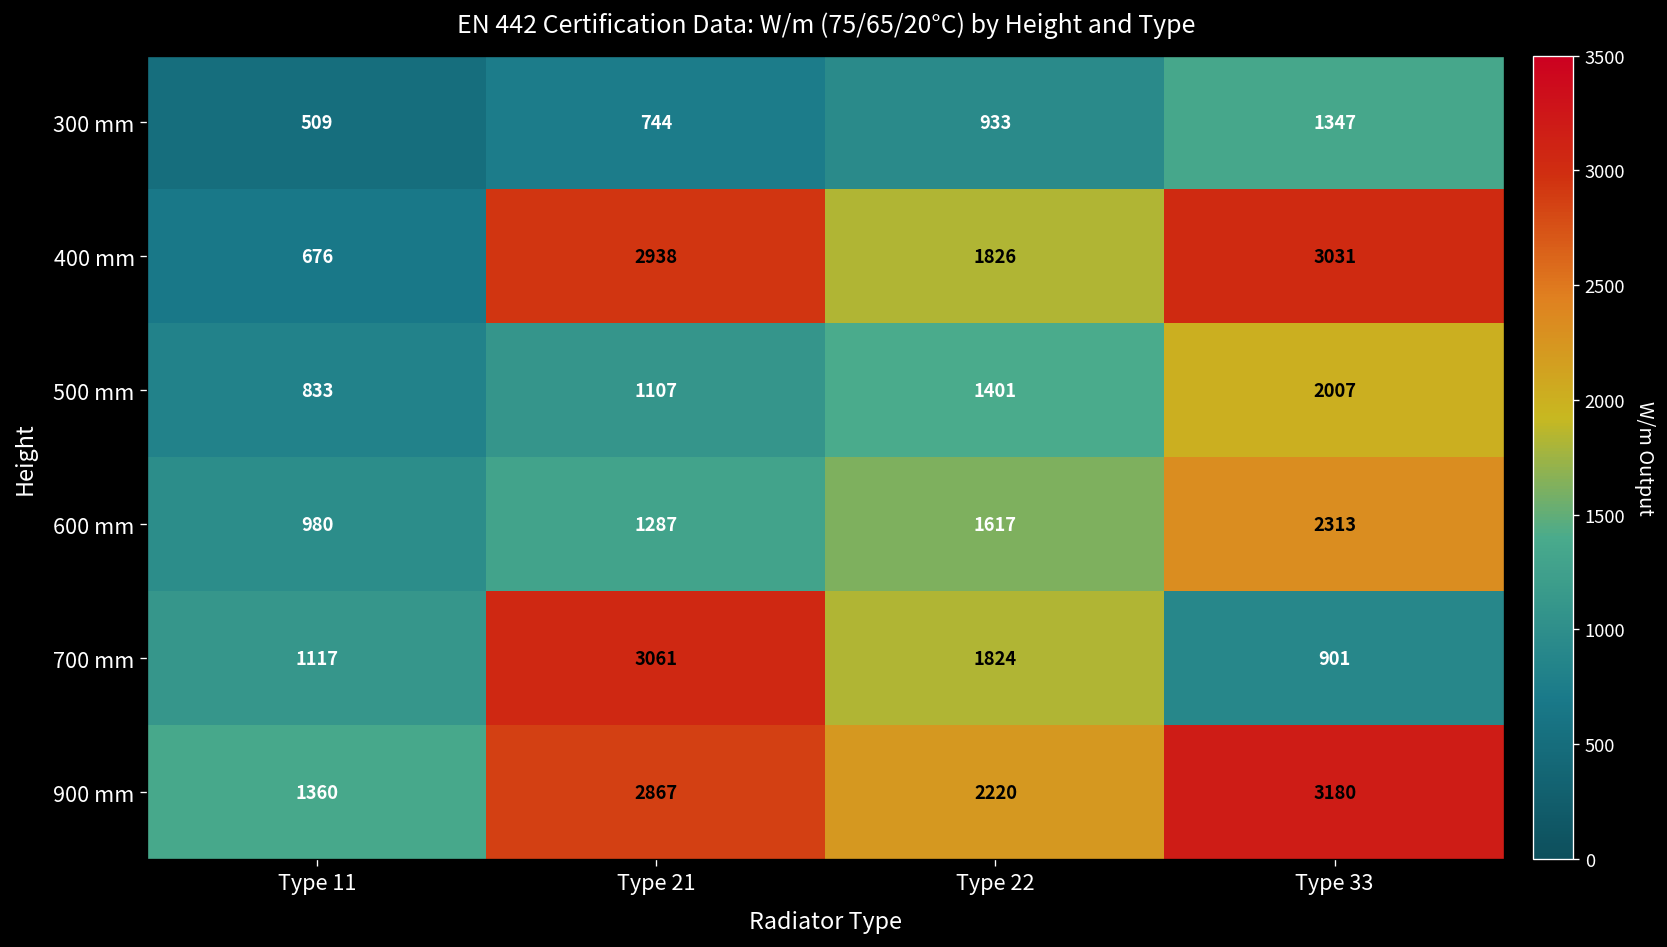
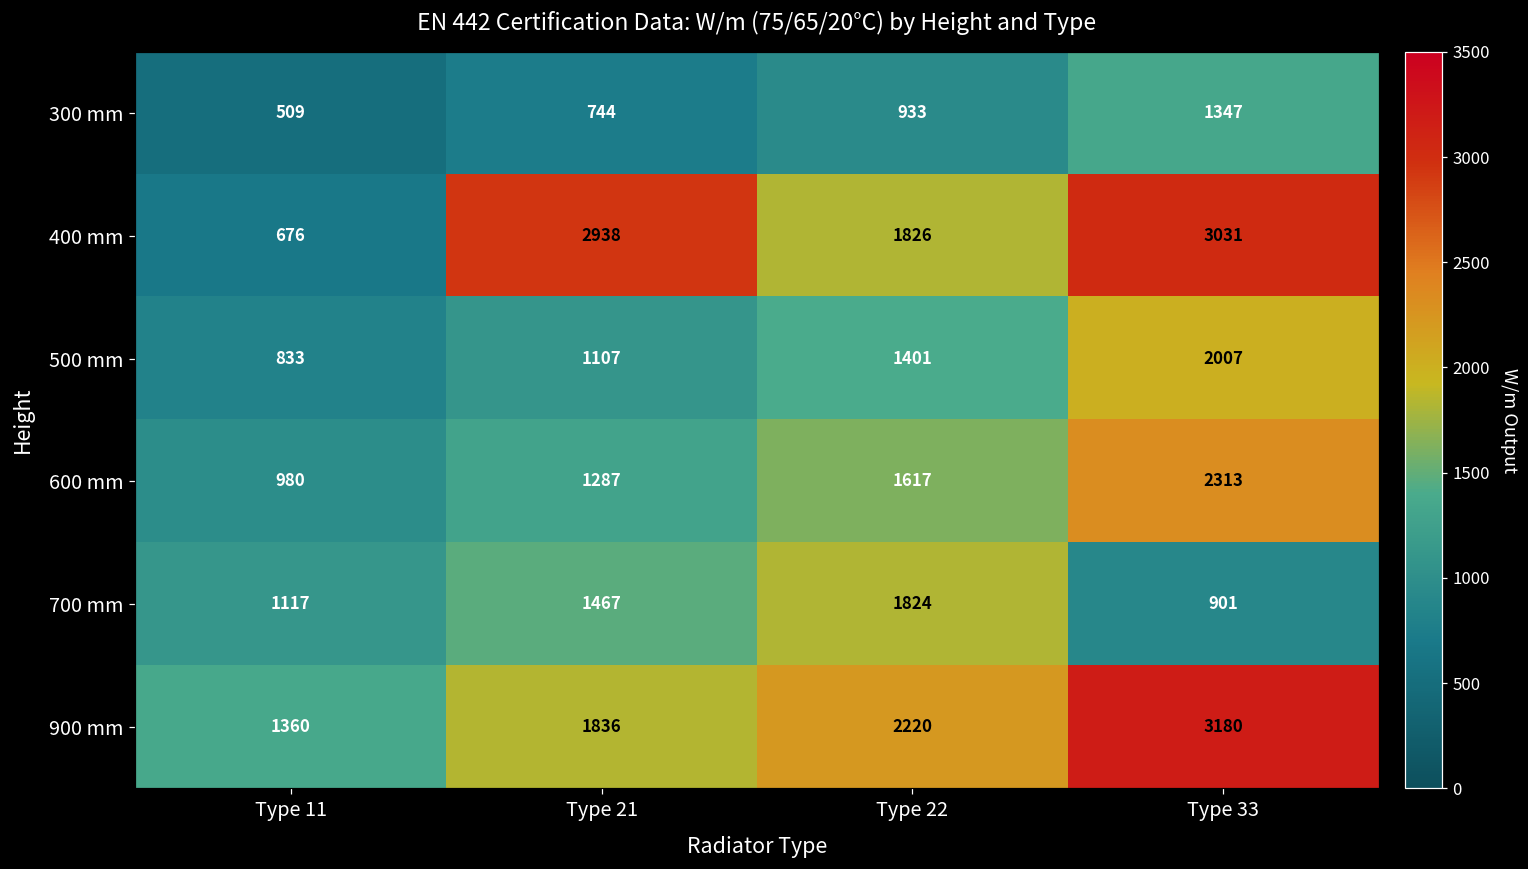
700 mm, Type 21: 3061 -> 1467
900 mm, Type 21: 2867 -> 1836
